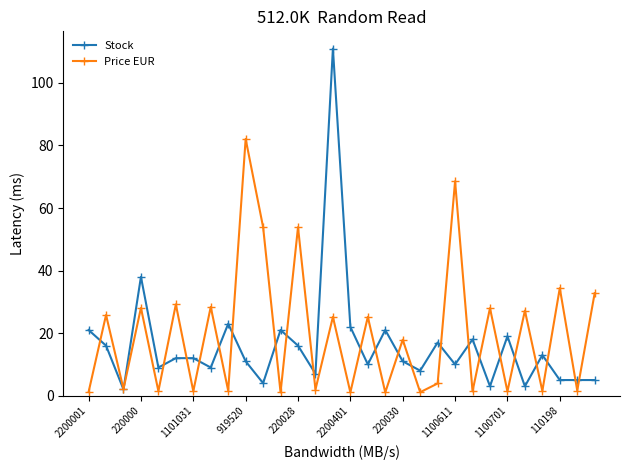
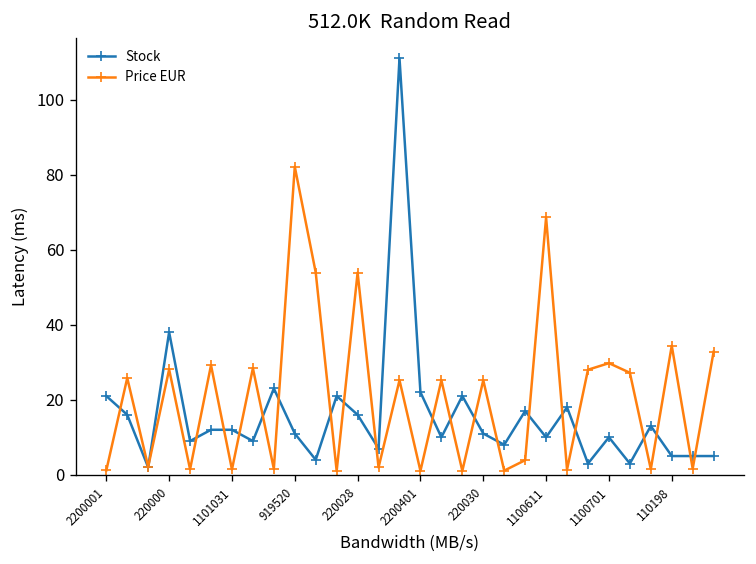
Price EUR, 220030: 18 -> 25
Stock, 1100701: 19 -> 10
Price EUR, 1100701: 1 -> 30
